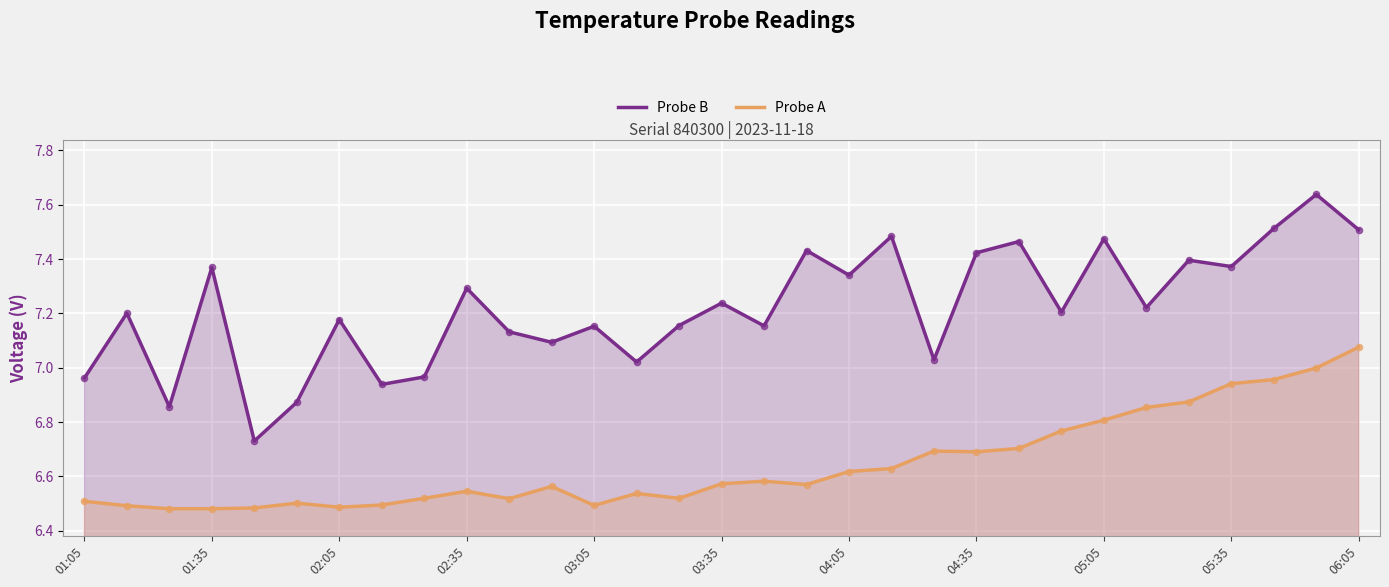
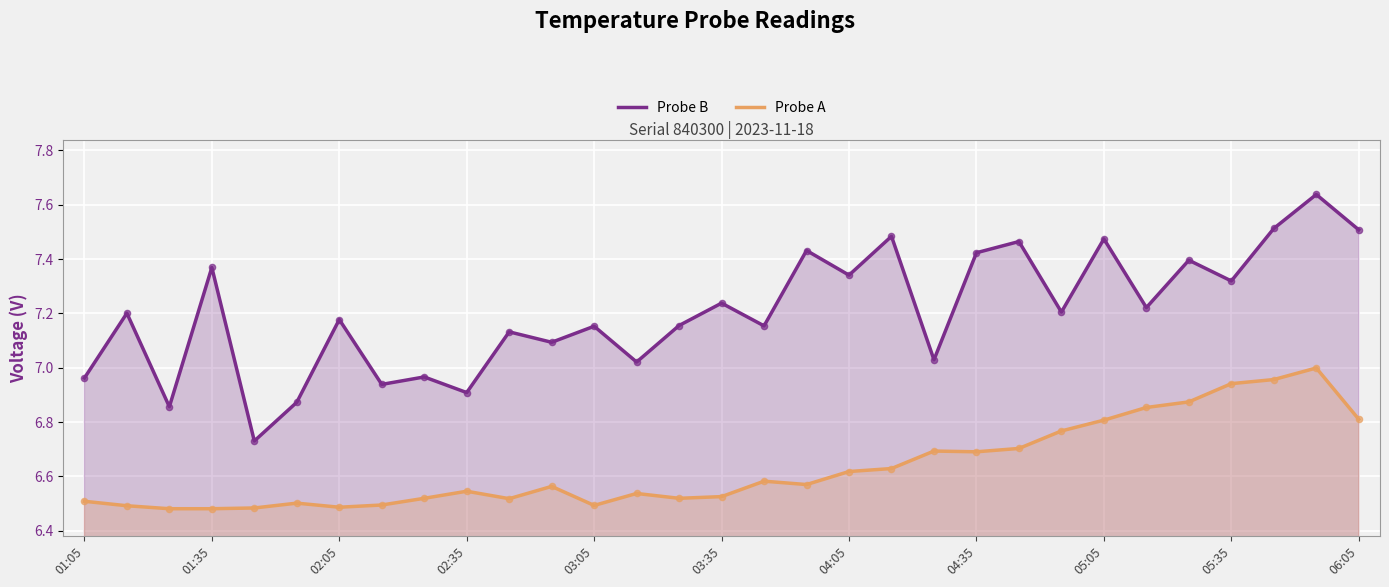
Probe B, 02:35: 7.29 -> 6.91
Probe A, 03:35: 6.57 -> 6.53
Probe B, 05:35: 7.37 -> 7.32
Probe A, 06:05: 7.08 -> 6.81
